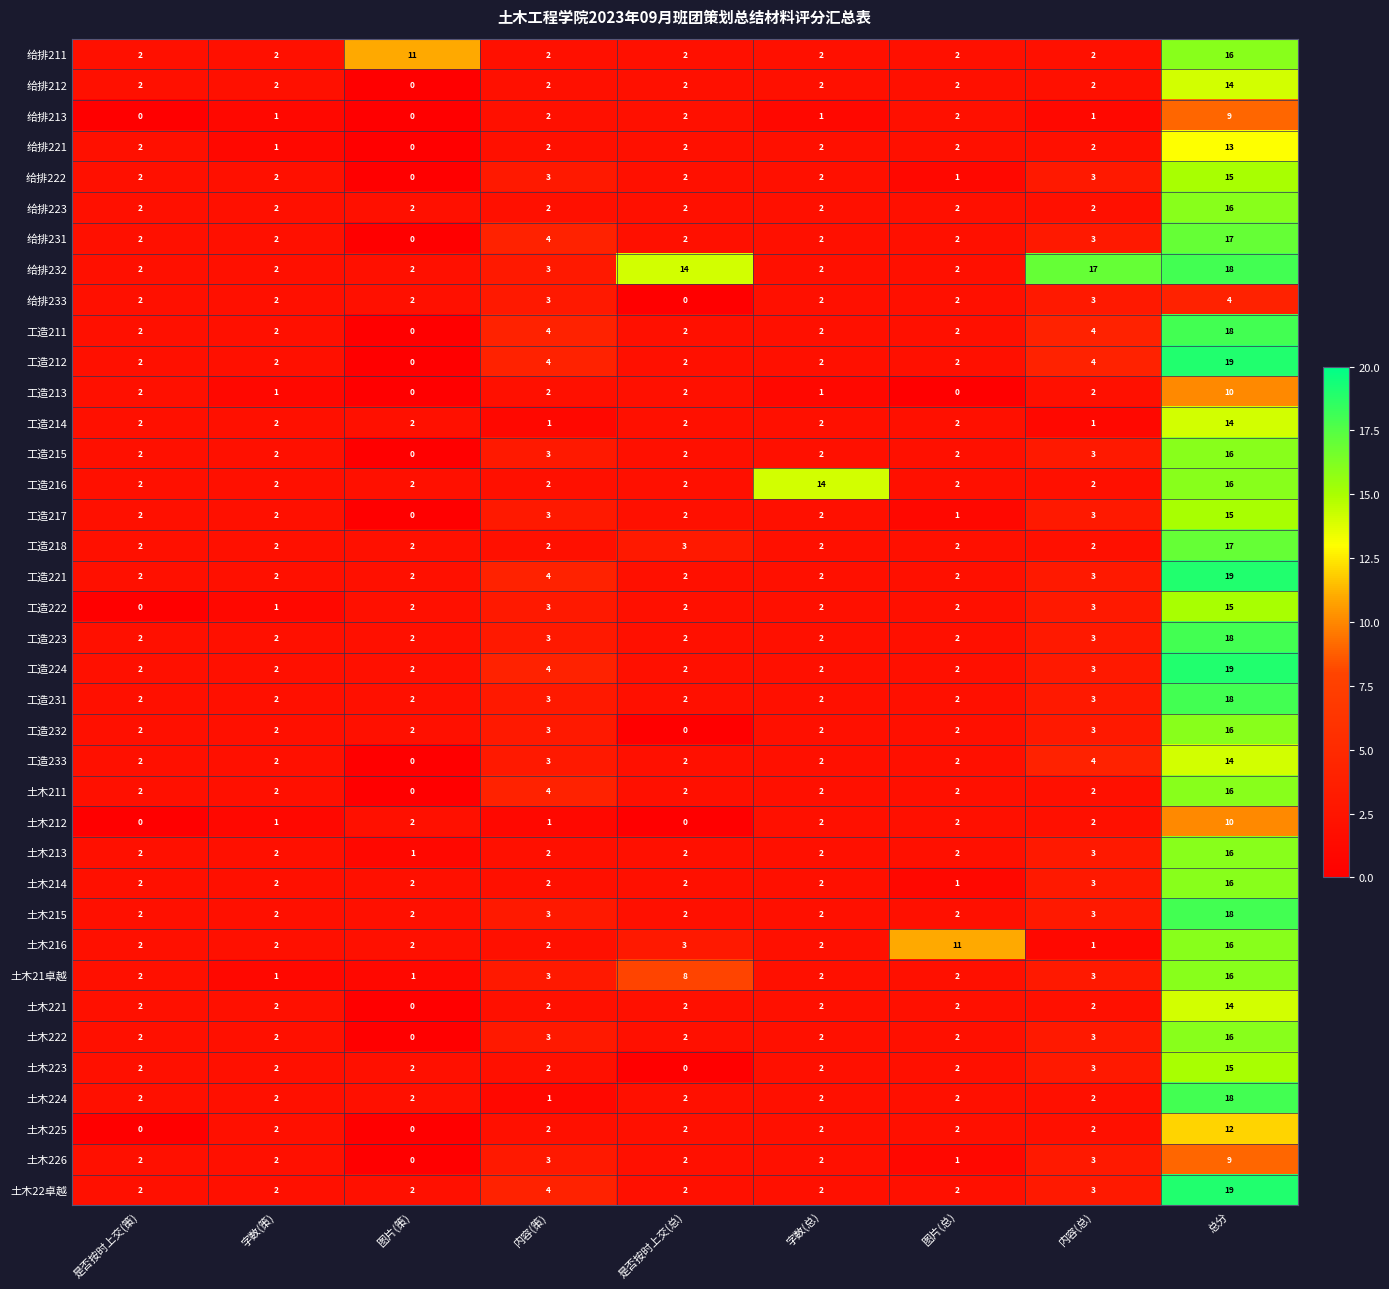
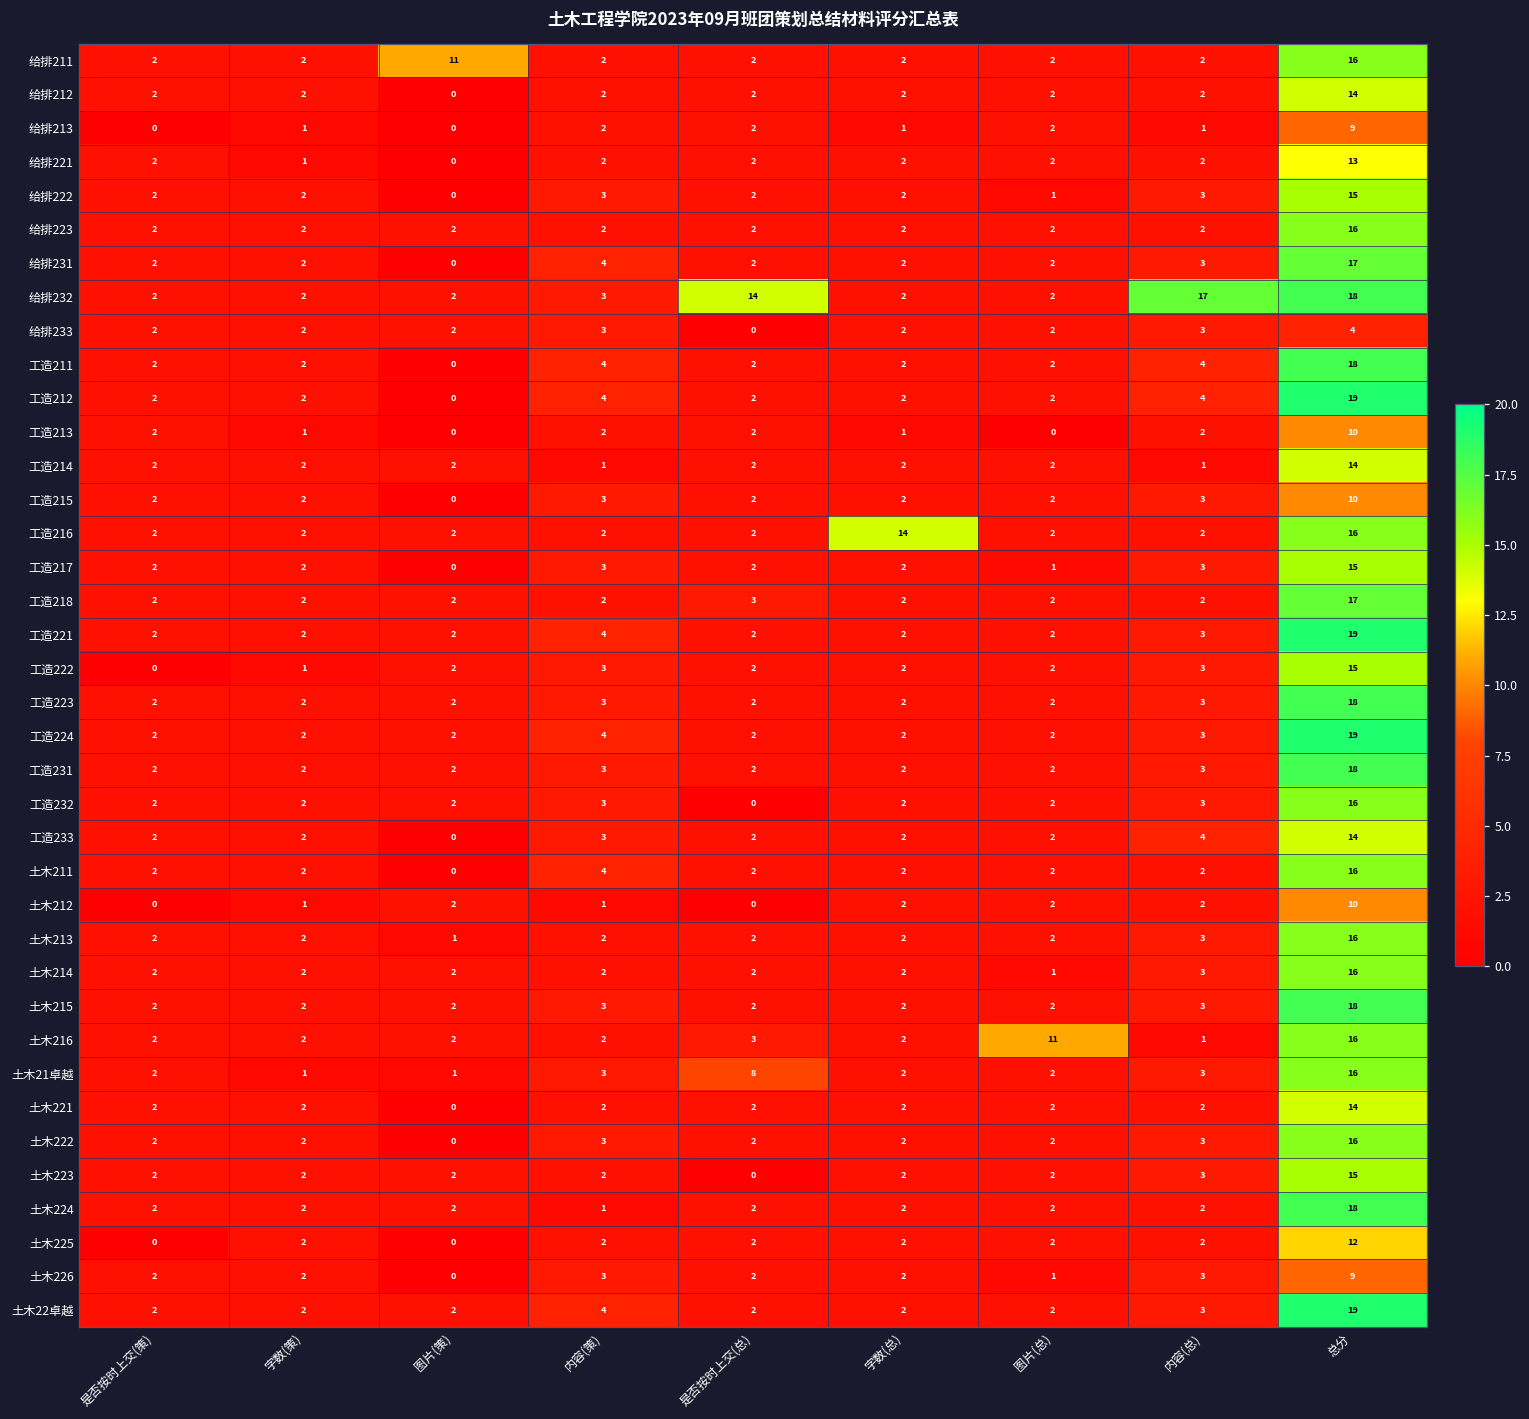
工造215, 总分: 16 -> 10
